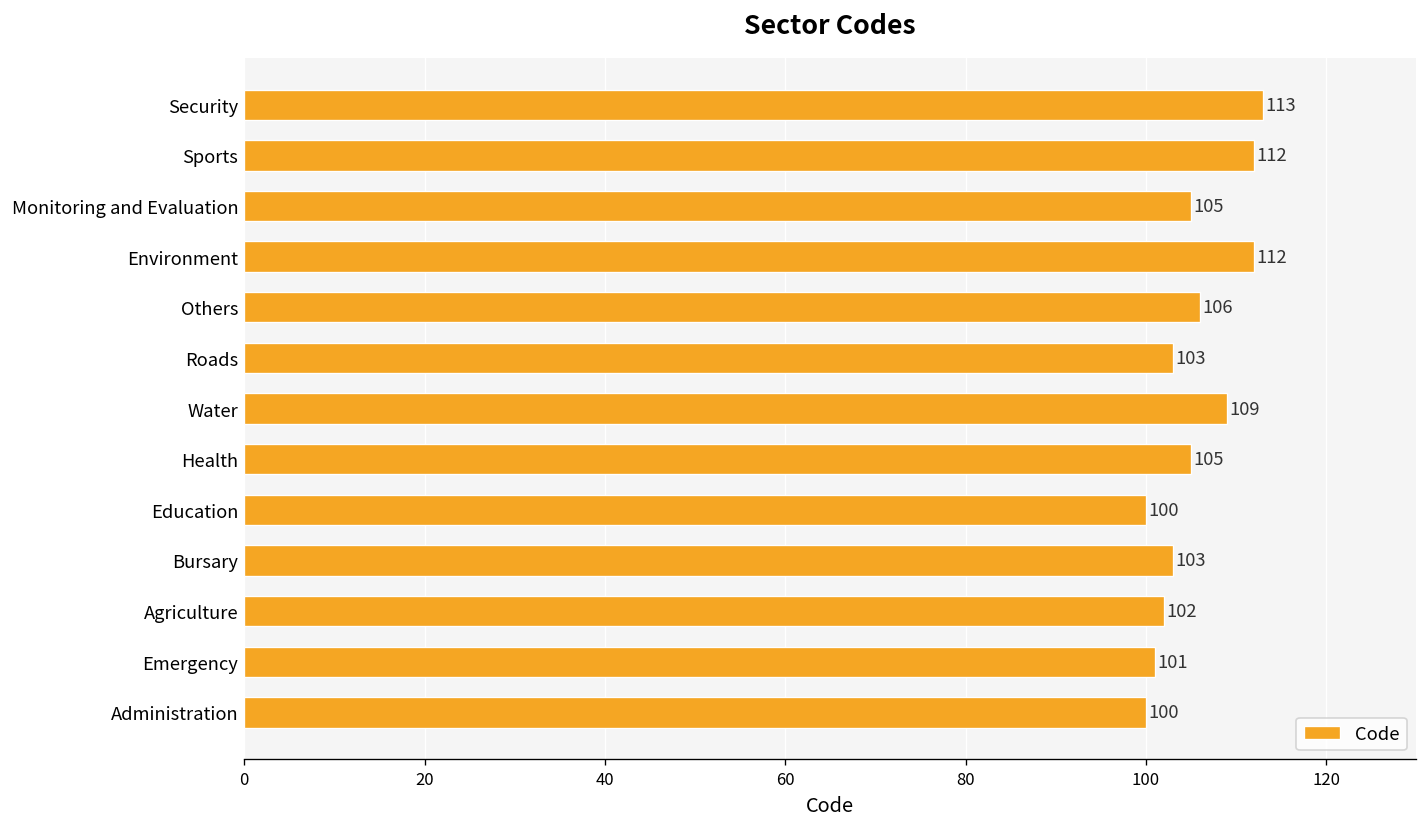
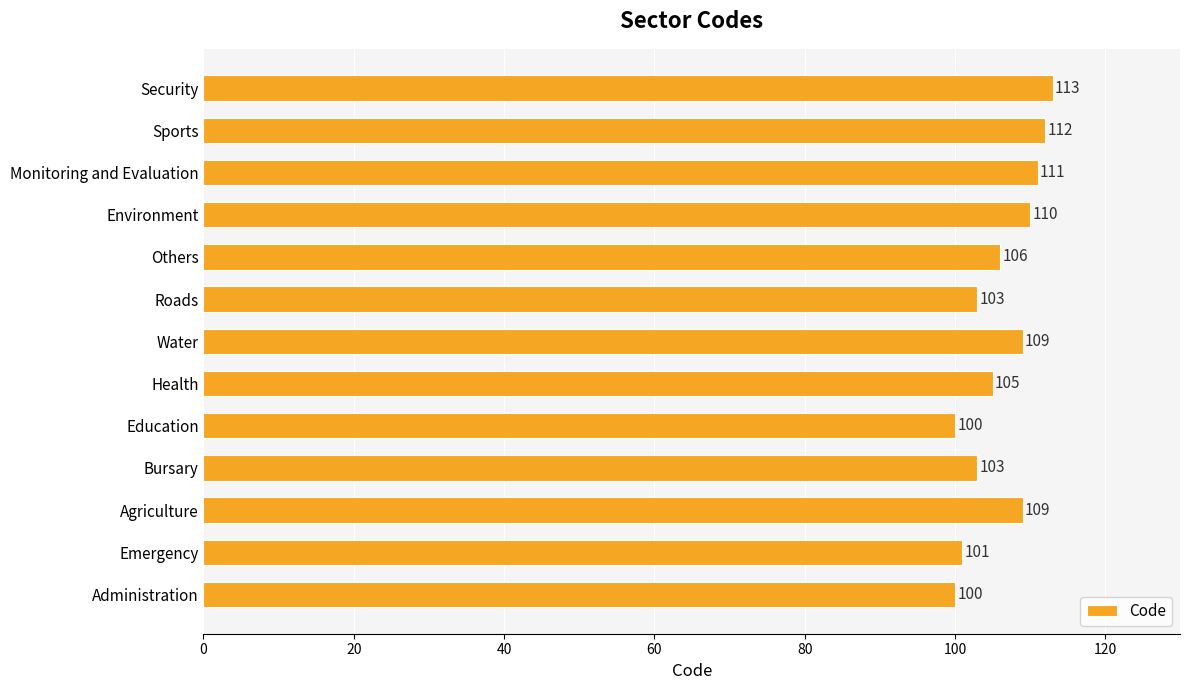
Monitoring and Evaluation: 105 -> 111
Environment: 112 -> 110
Agriculture: 102 -> 109
